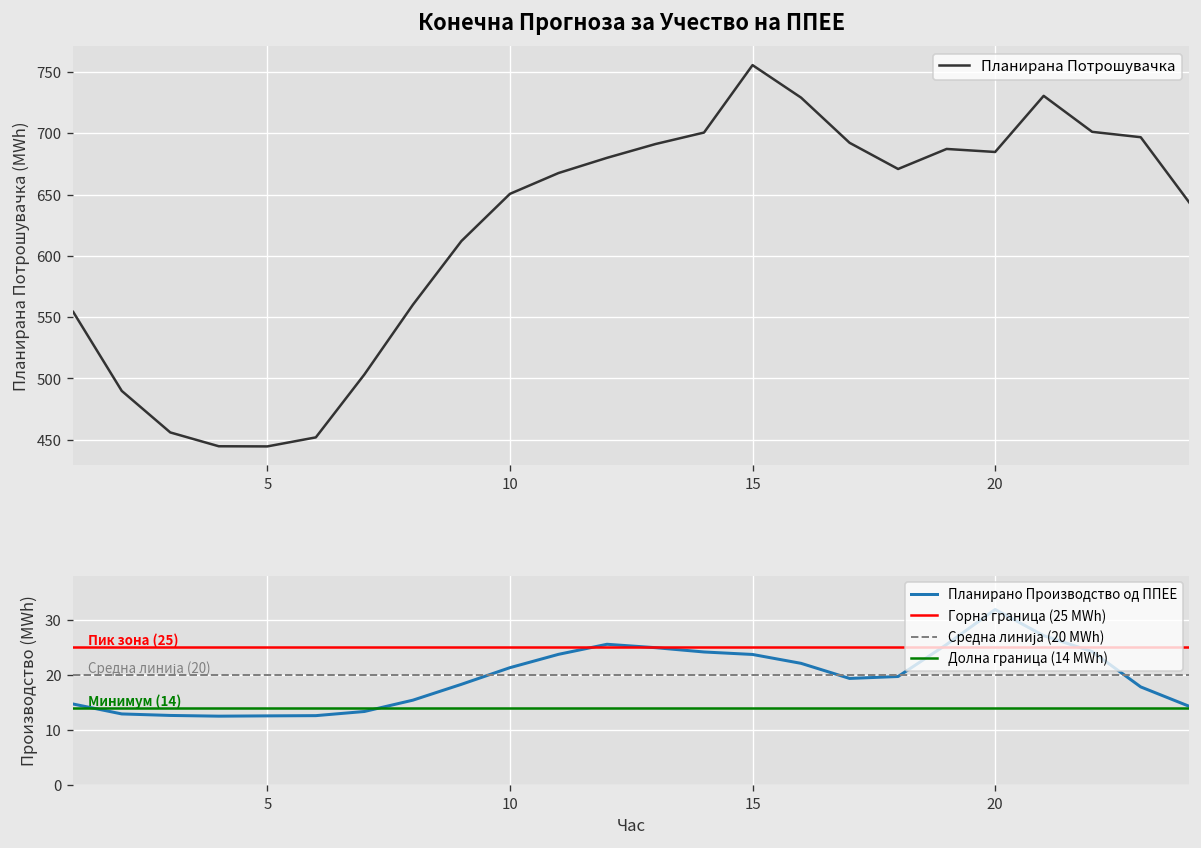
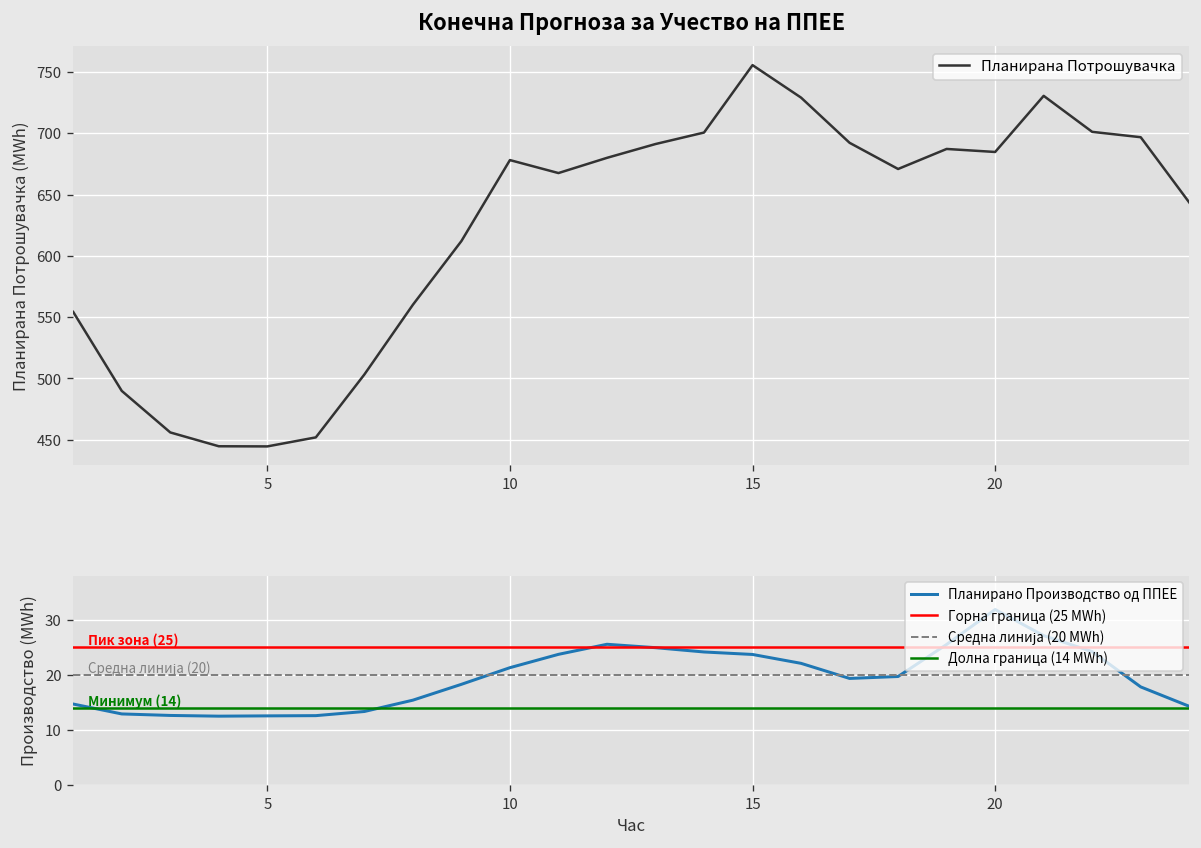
Конечна Прогноза за Учество на ППЕЕ, 10: 651 -> 678
